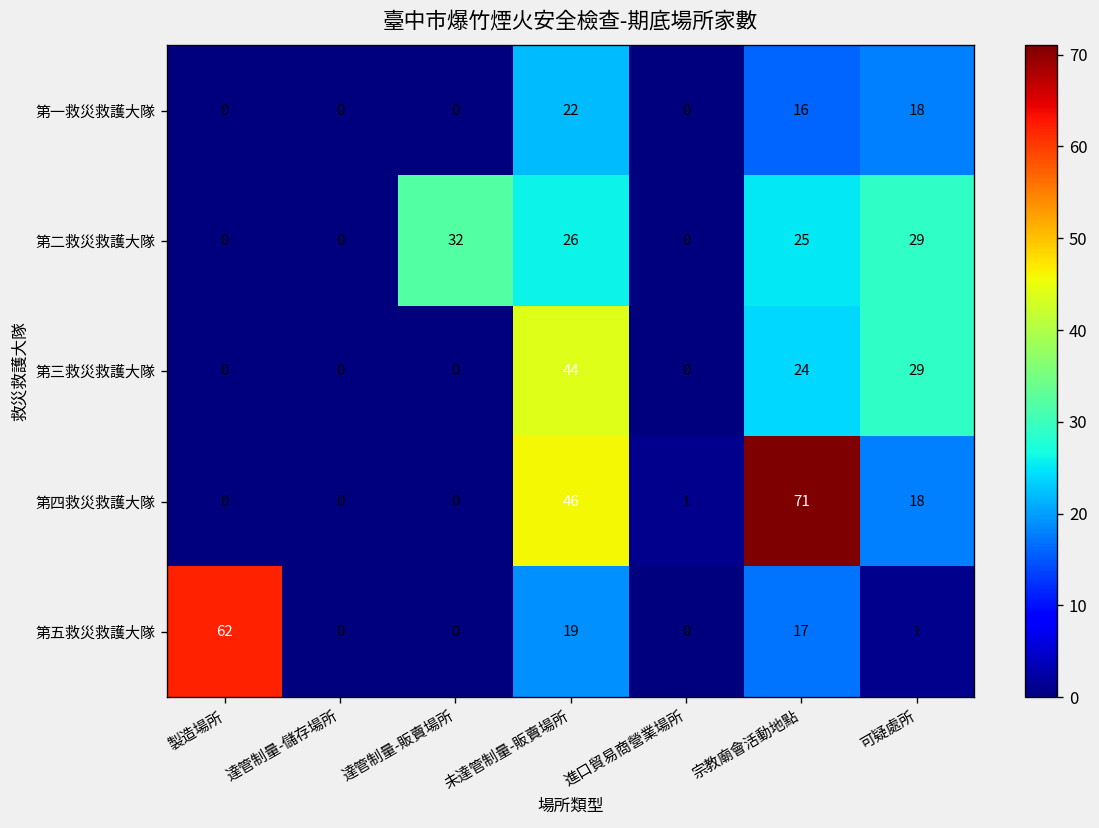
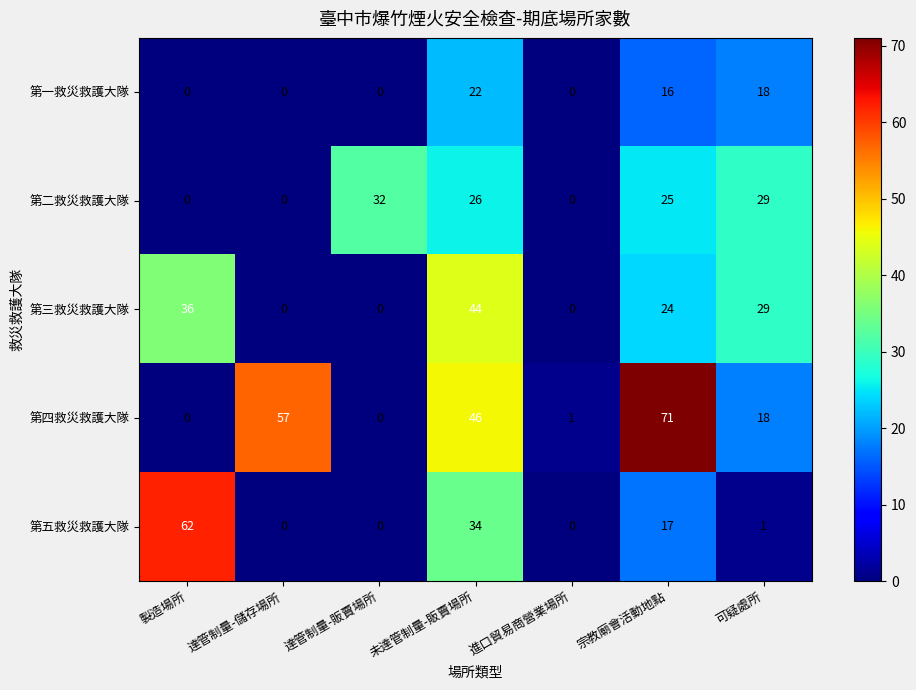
第三救災救護大隊, 製造場所: 0 -> 36
第四救災救護大隊, 達管制量-儲存場所: 0 -> 57
第五救災救護大隊, 未達管制量-販賣場所: 19 -> 34
